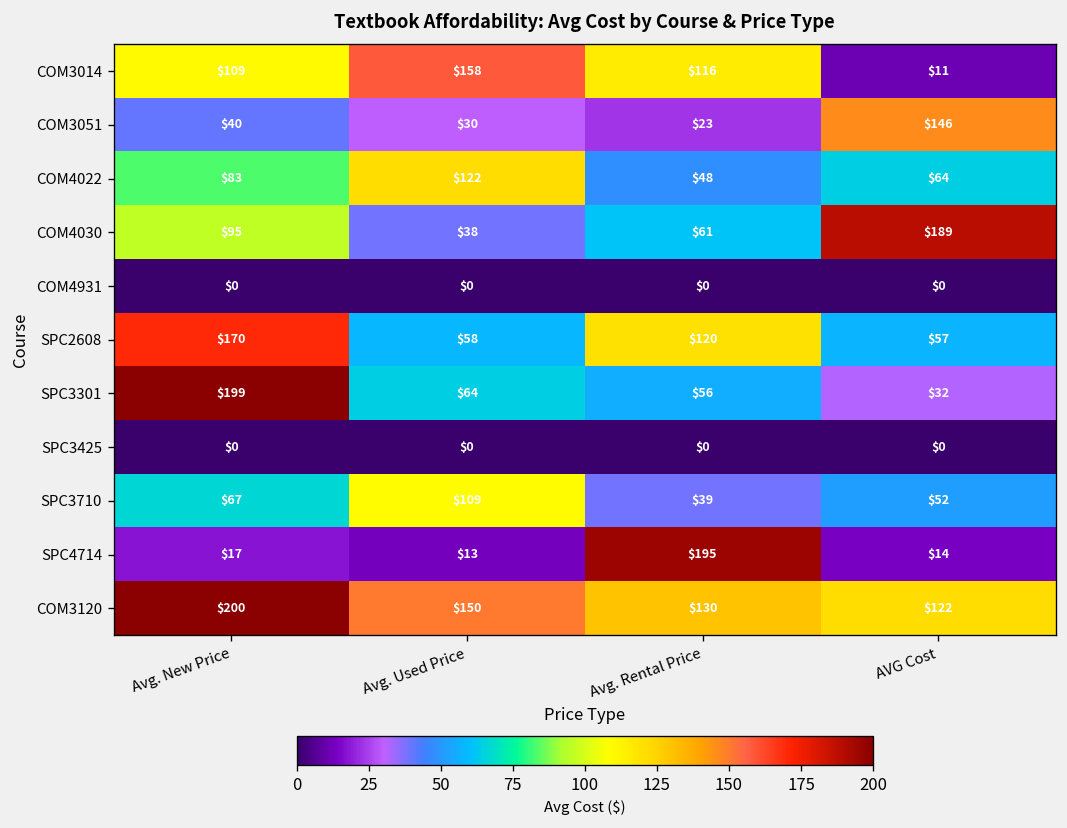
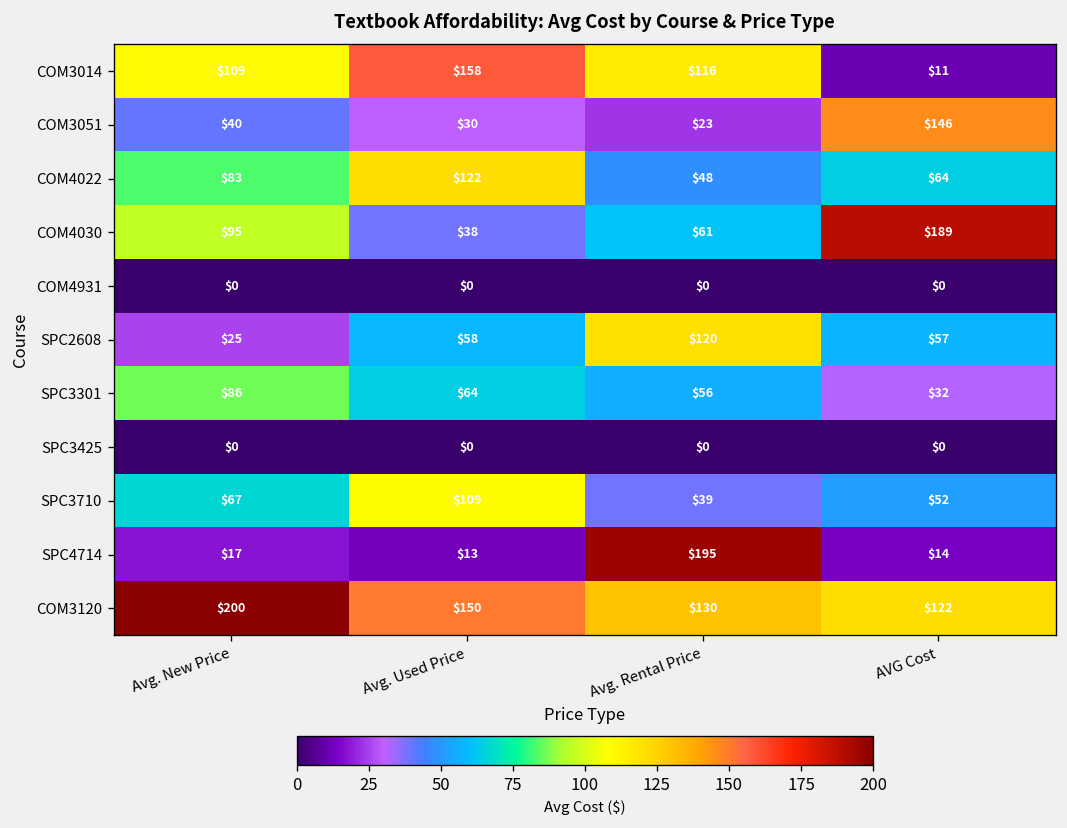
SPC2608, Avg. New Price: $170 -> $25
SPC3301, Avg. New Price: $199 -> $86
